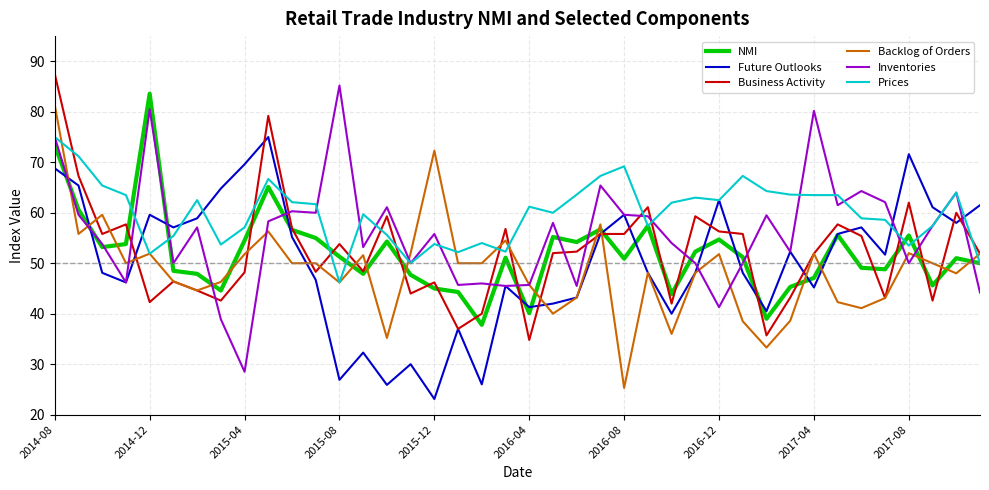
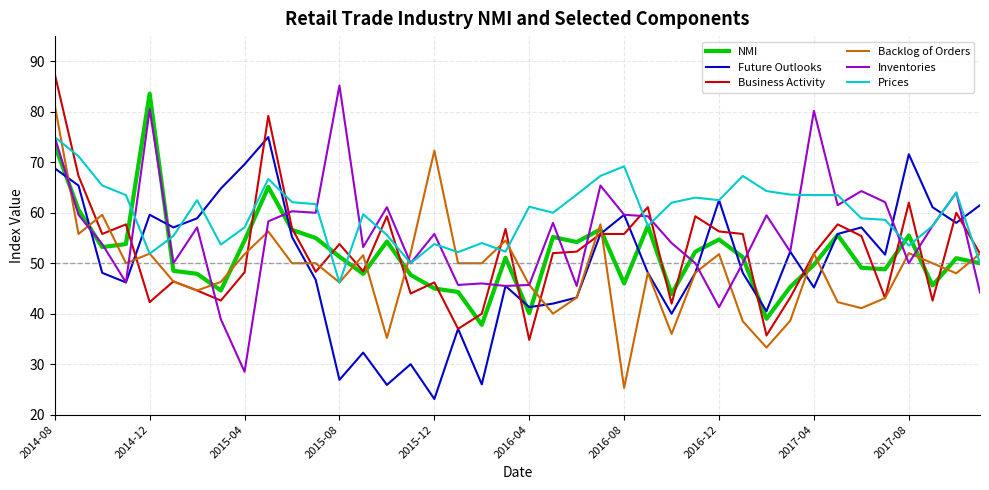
NMI, 2016-08: 51 -> 46
NMI, 2017-04: 47 -> 50
